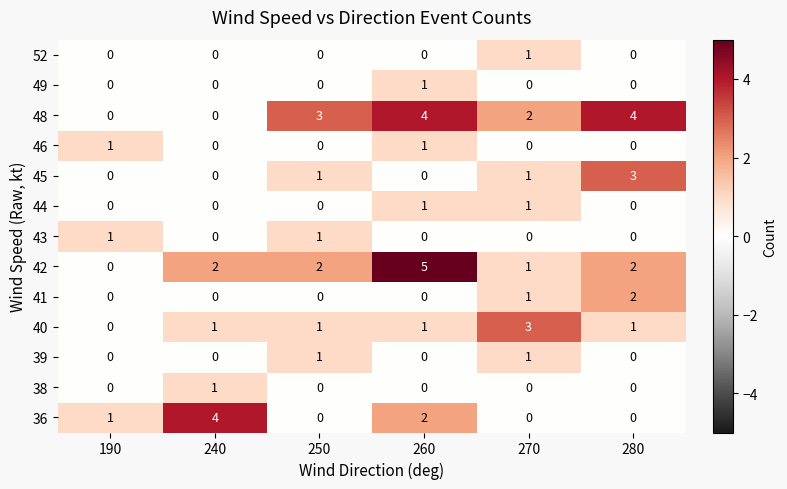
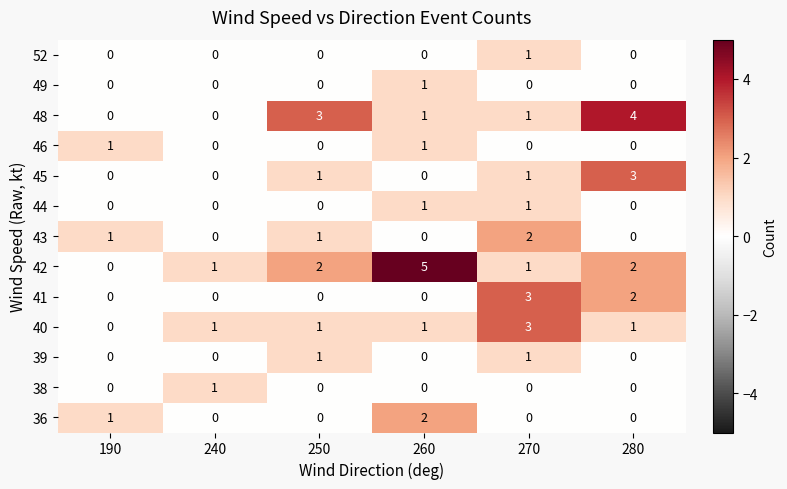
48, 260: 4 -> 1
48, 270: 2 -> 1
43, 270: 0 -> 2
42, 240: 2 -> 1
41, 270: 1 -> 3
36, 240: 4 -> 0
